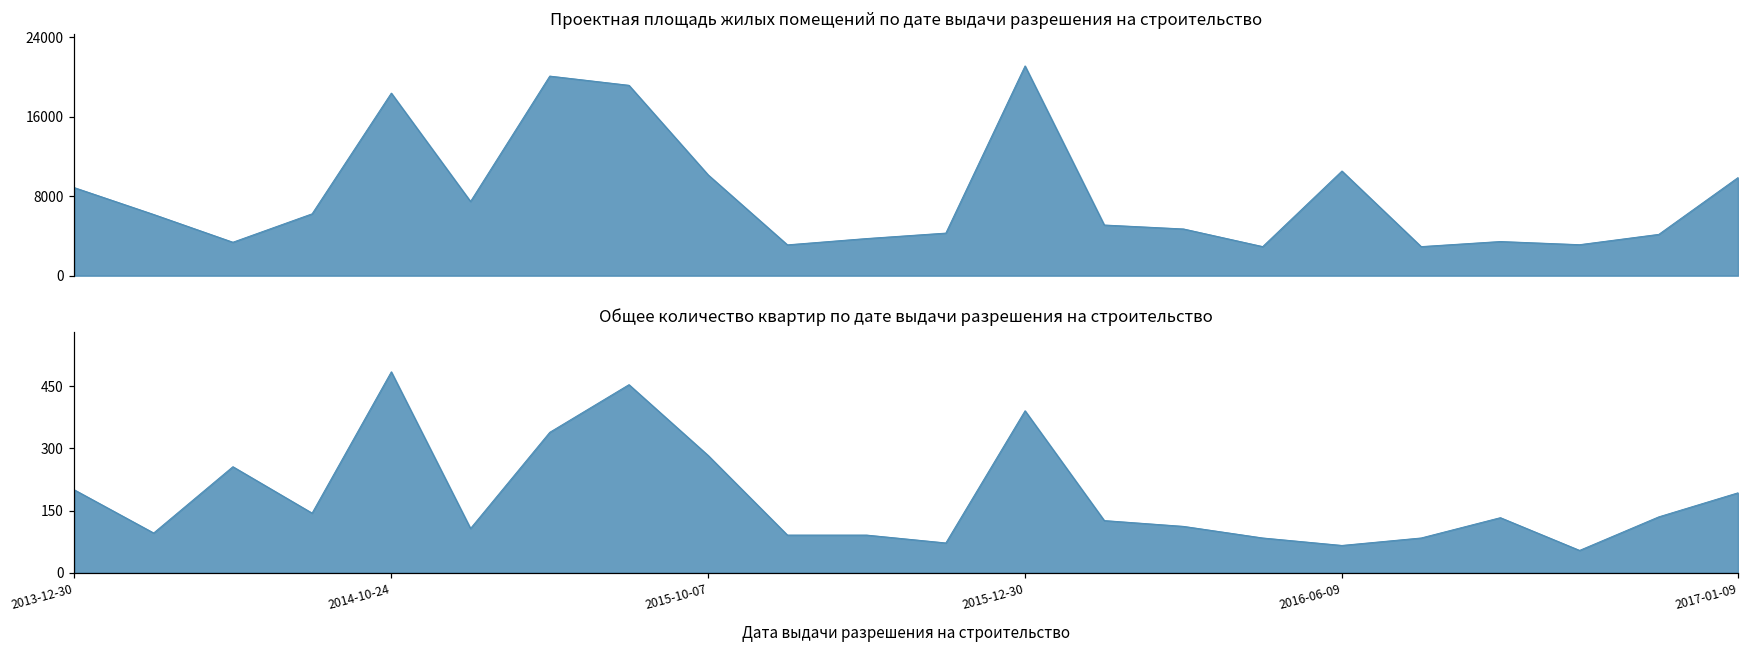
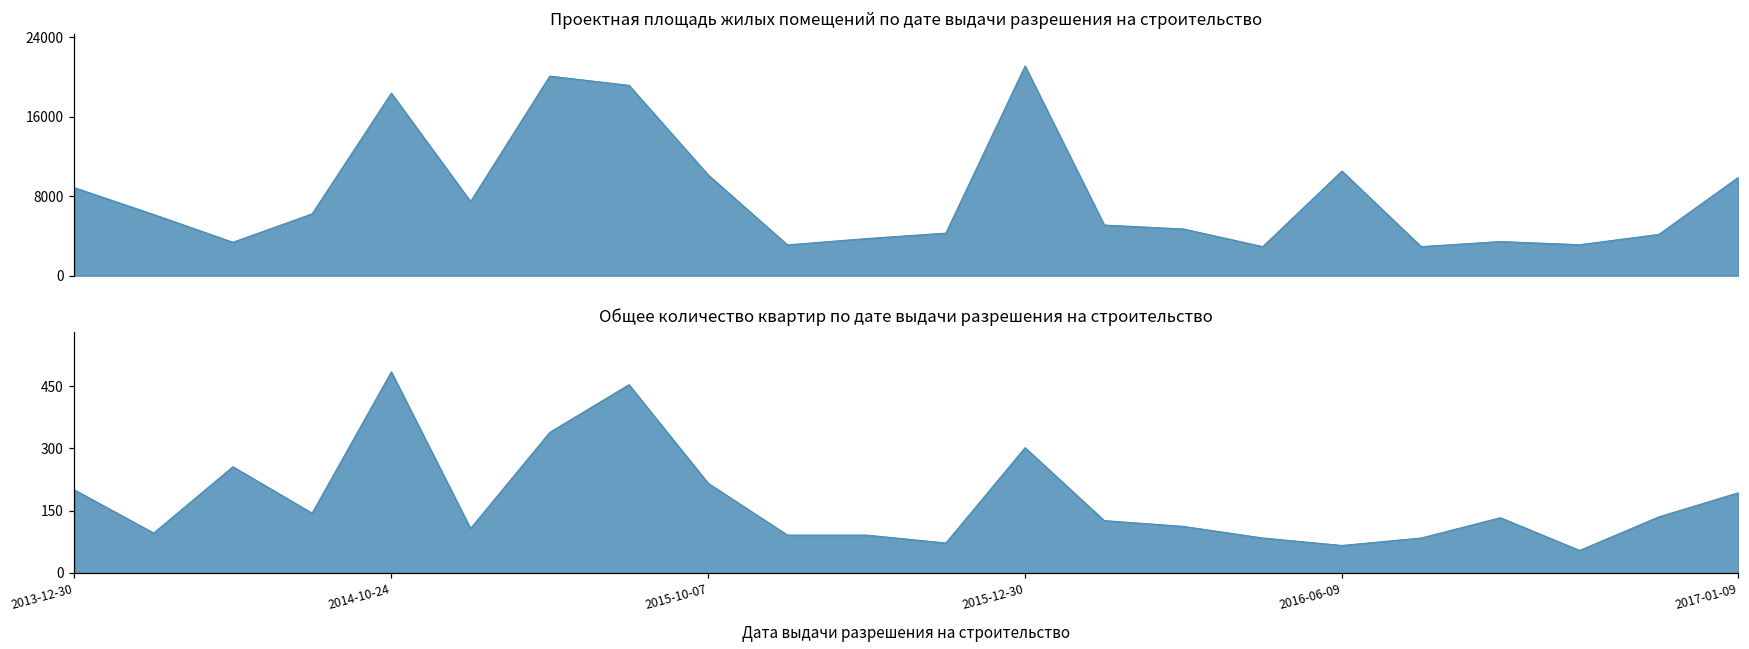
Общее количество квартир по дате выдачи разрешения на строительство, 2015-10-07: 280 -> 220
Общее количество квартир по дате выдачи разрешения на строительство, 2015-12-30: 390 -> 300
